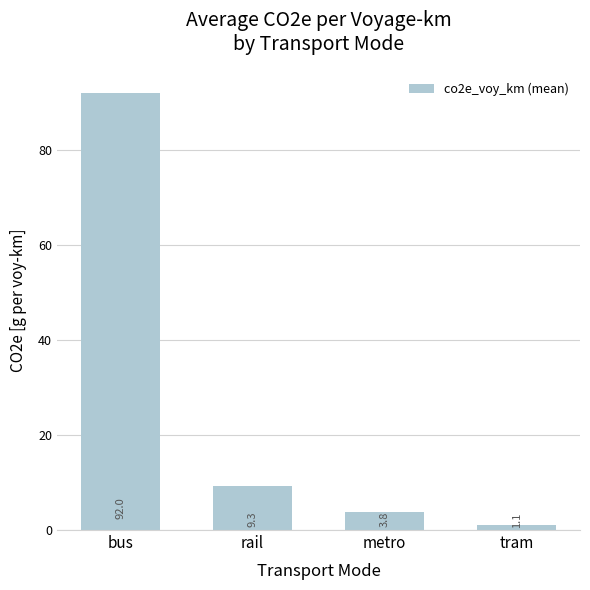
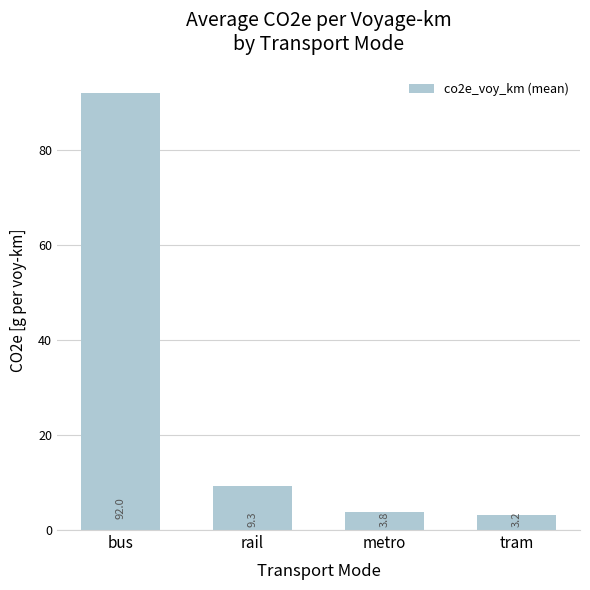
tram: 1.1 -> 3.2
